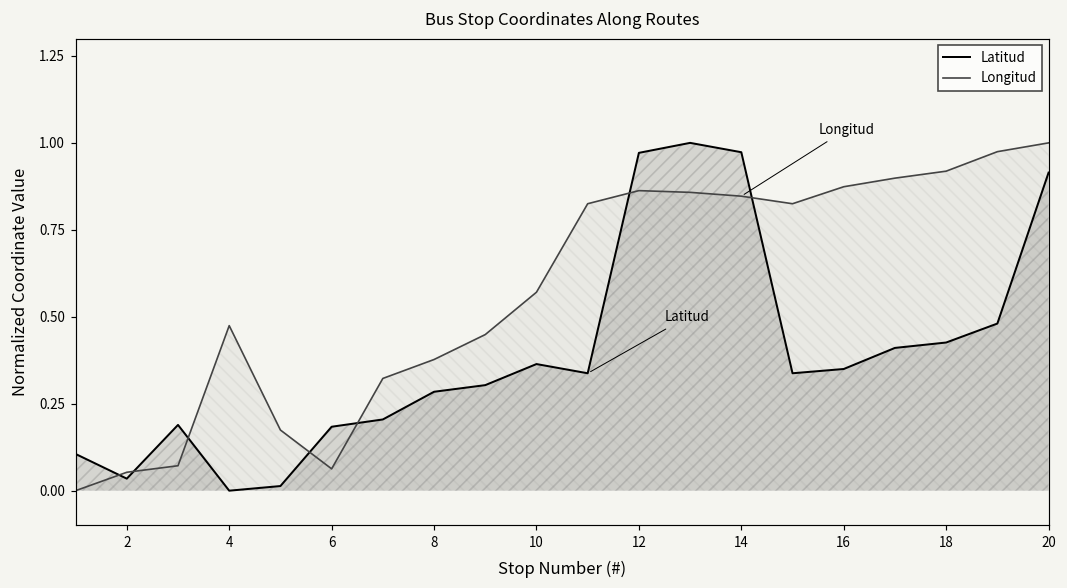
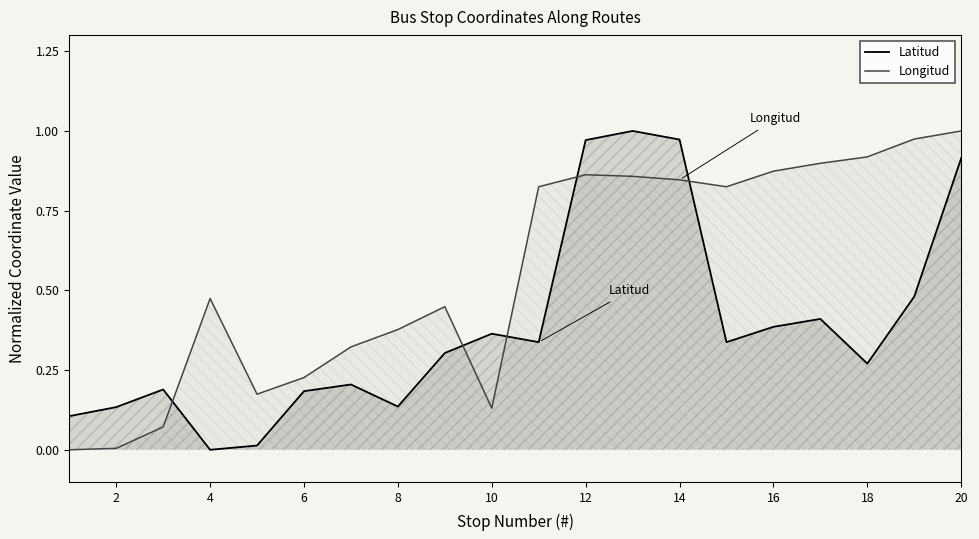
Latitud, 2: 0.03 -> 0.13
Longitud, 2: 0.05 -> 0.00
Longitud, 6: 0.06 -> 0.23
Latitud, 8: 0.28 -> 0.14
Longitud, 10: 0.57 -> 0.13
Latitud, 16: 0.35 -> 0.39
Latitud, 18: 0.43 -> 0.27
